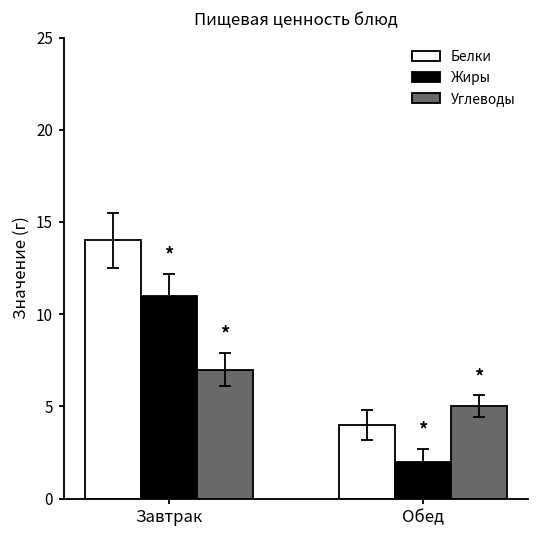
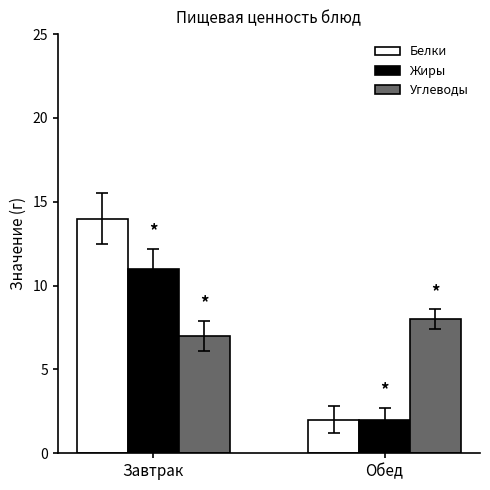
Белки, Обед: 4 -> 2
Углеводы, Обед: 5 -> 8
